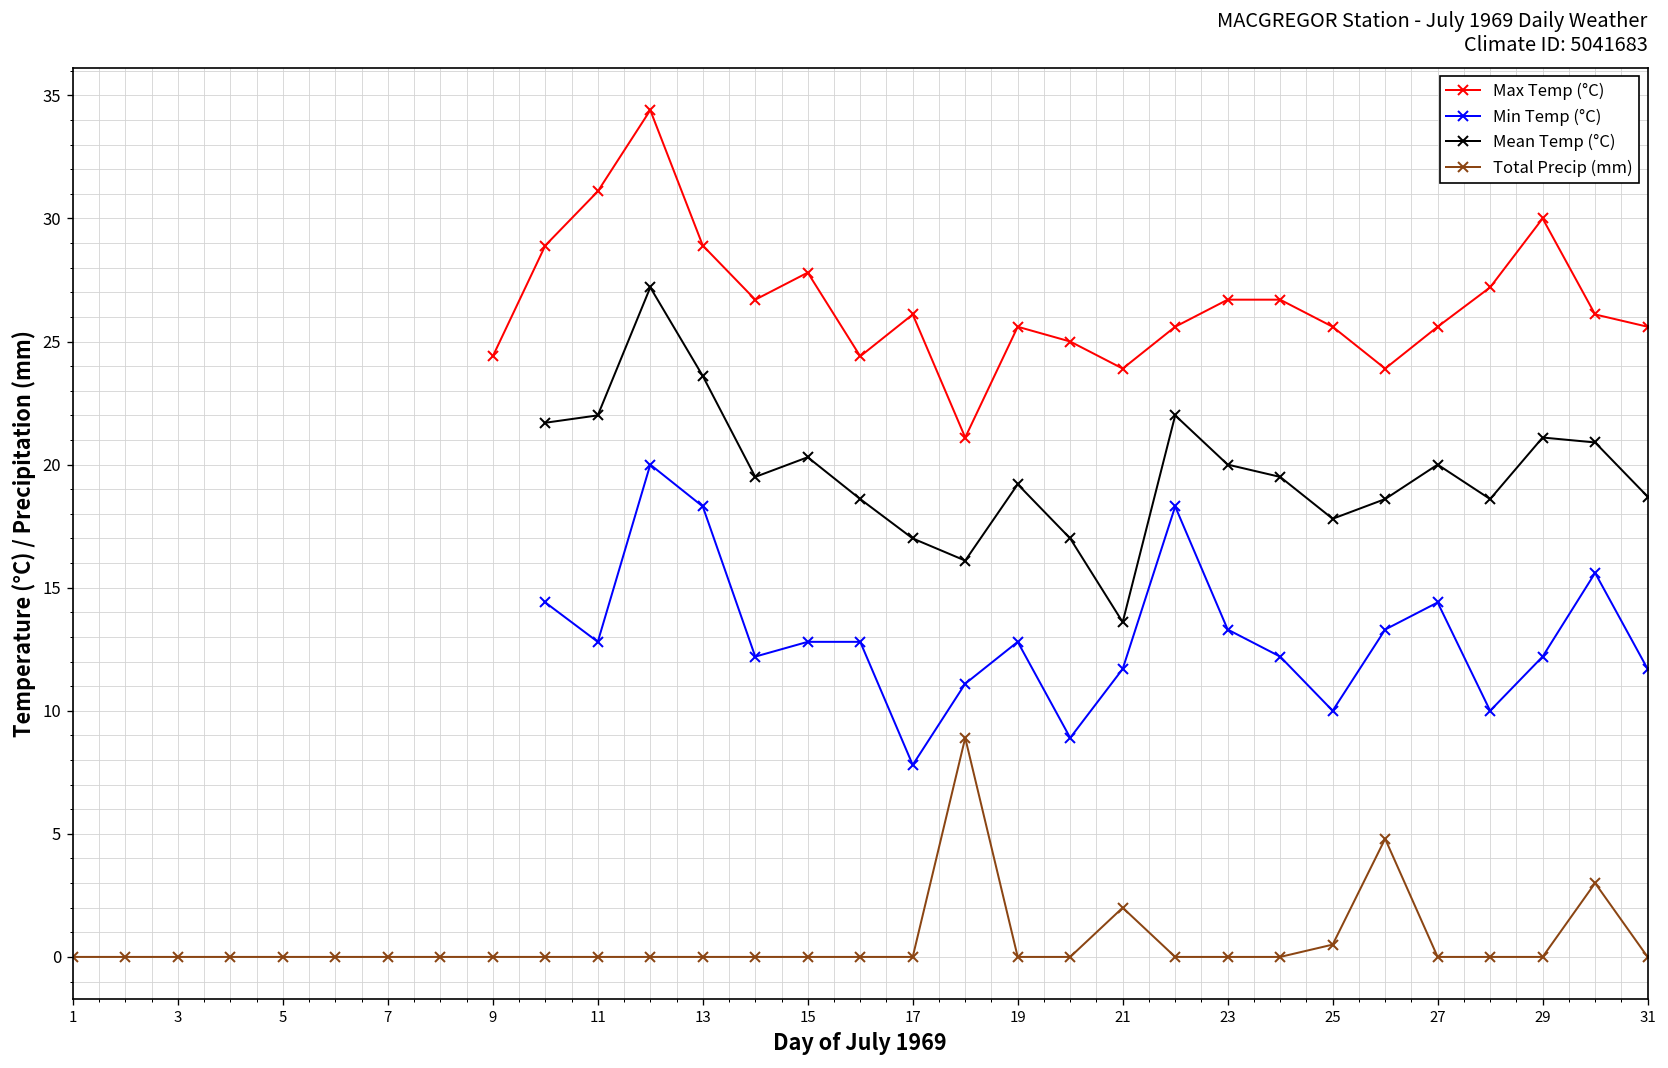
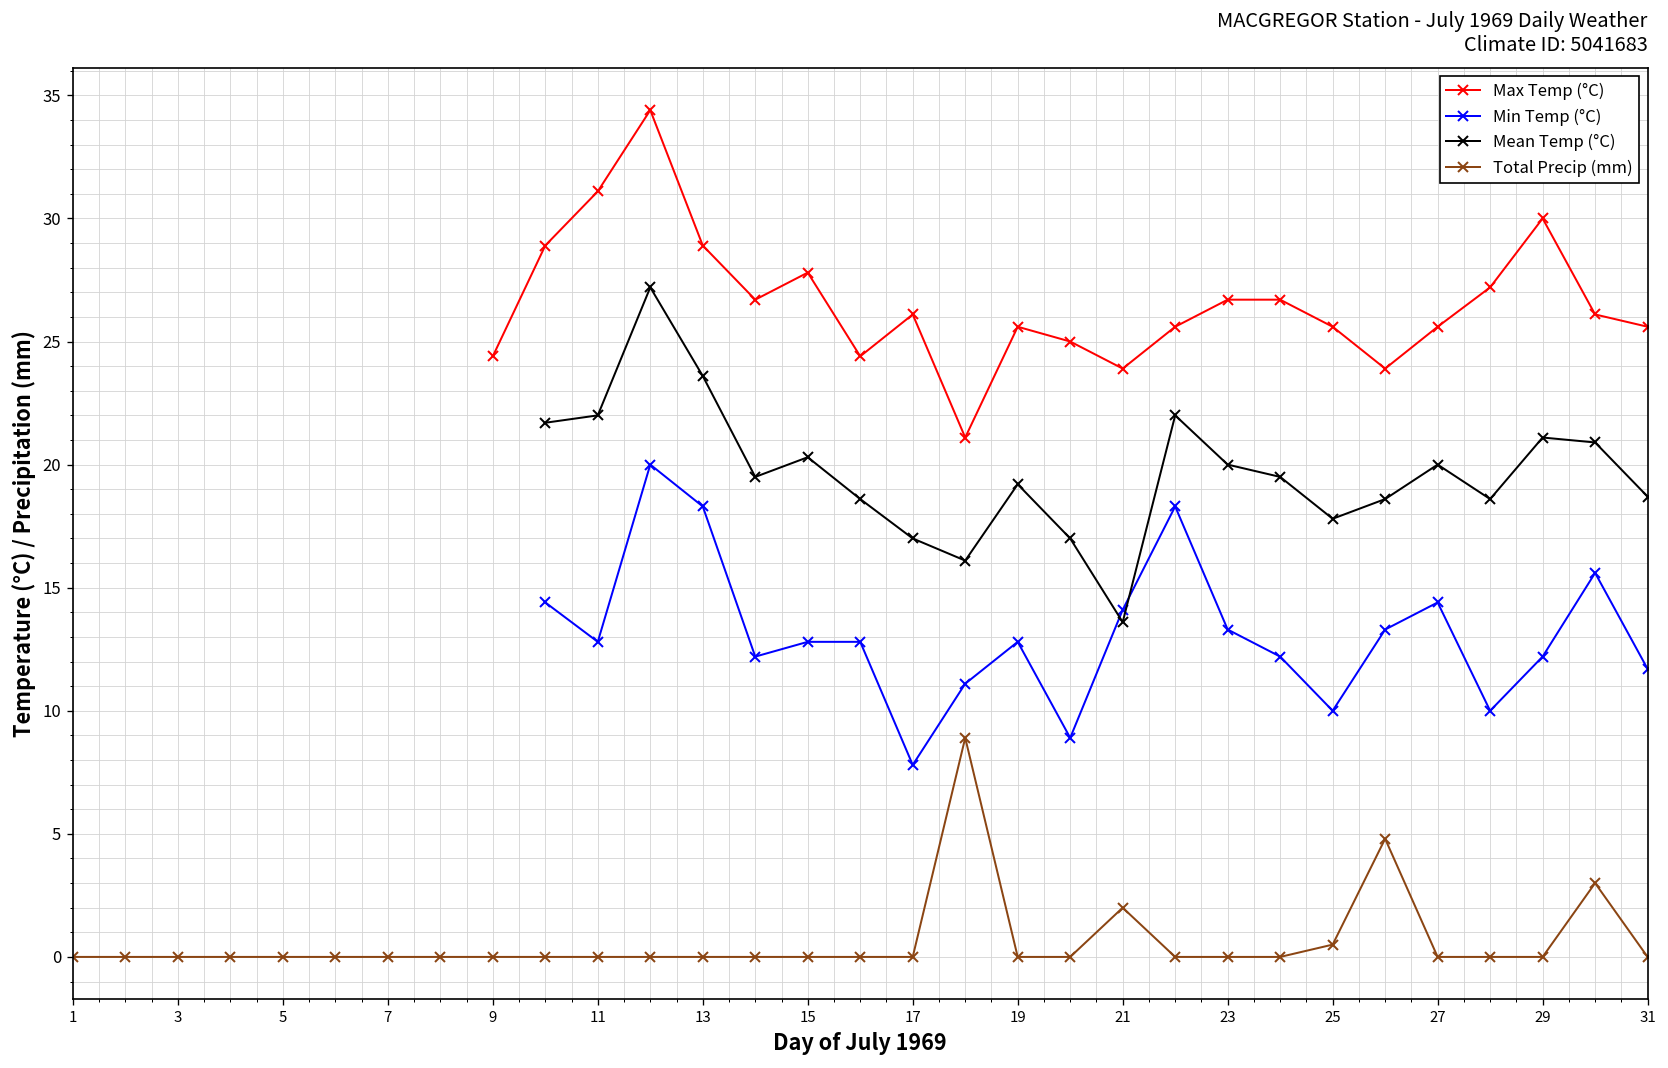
Min Temp (°C), 21: 11.7 -> 14.1
